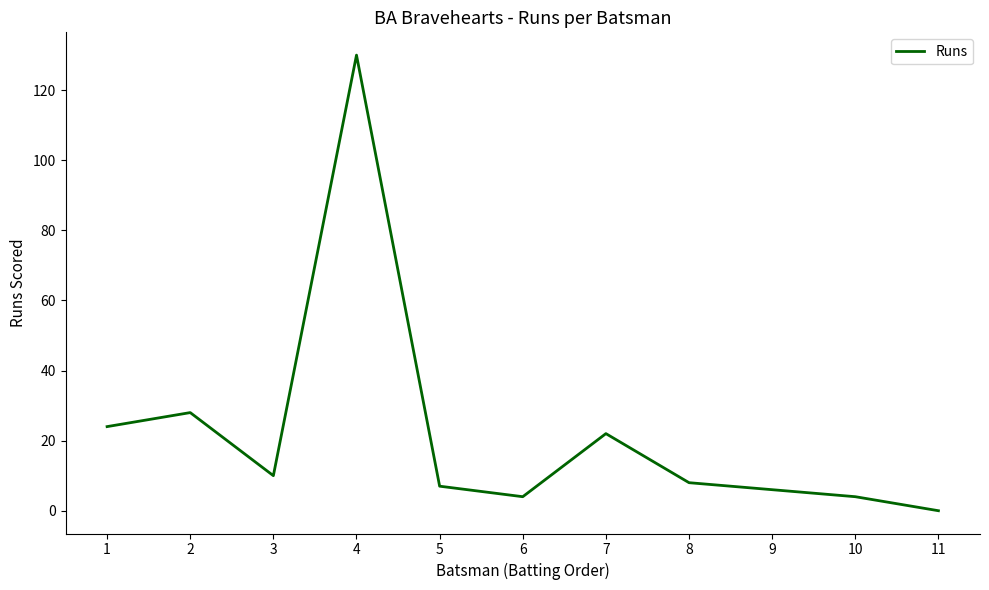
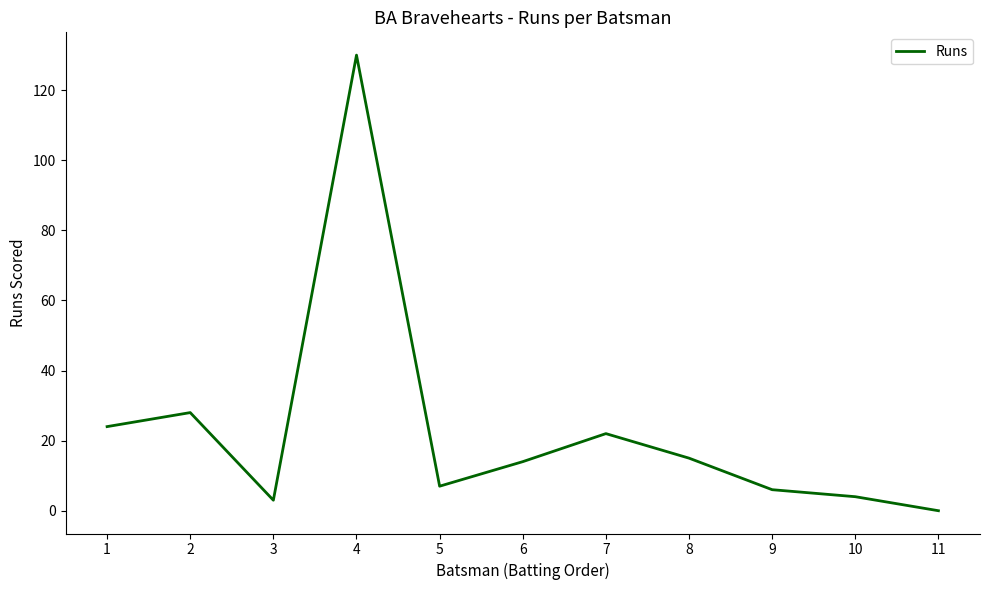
3: 10 -> 3
6: 4 -> 14
8: 8 -> 15
